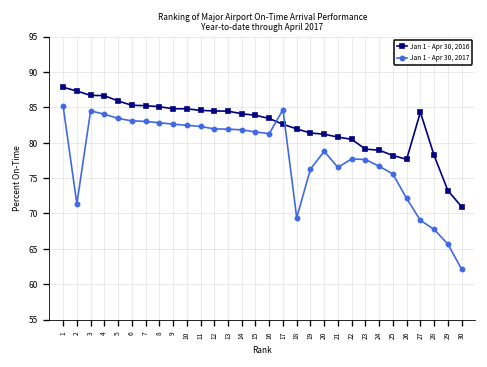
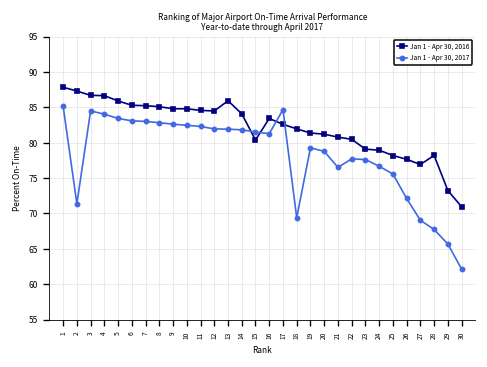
Jan 1 - Apr 30, 2016, 13: 84 -> 86
Jan 1 - Apr 30, 2016, 15: 84 -> 80
Jan 1 - Apr 30, 2017, 19: 76 -> 79
Jan 1 - Apr 30, 2016, 27: 84 -> 77
